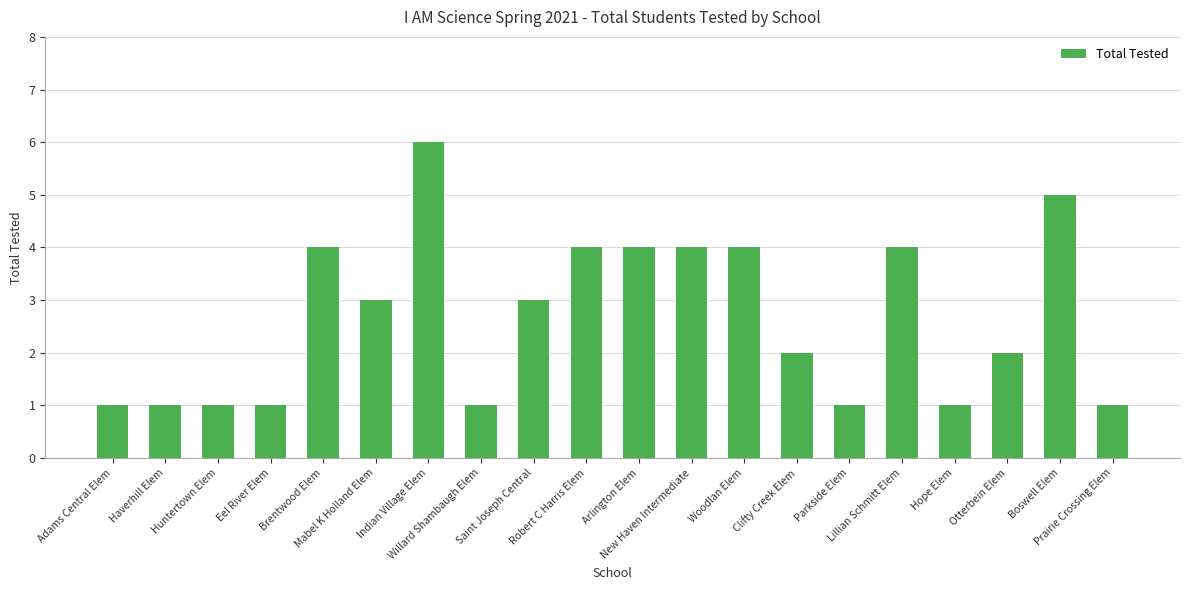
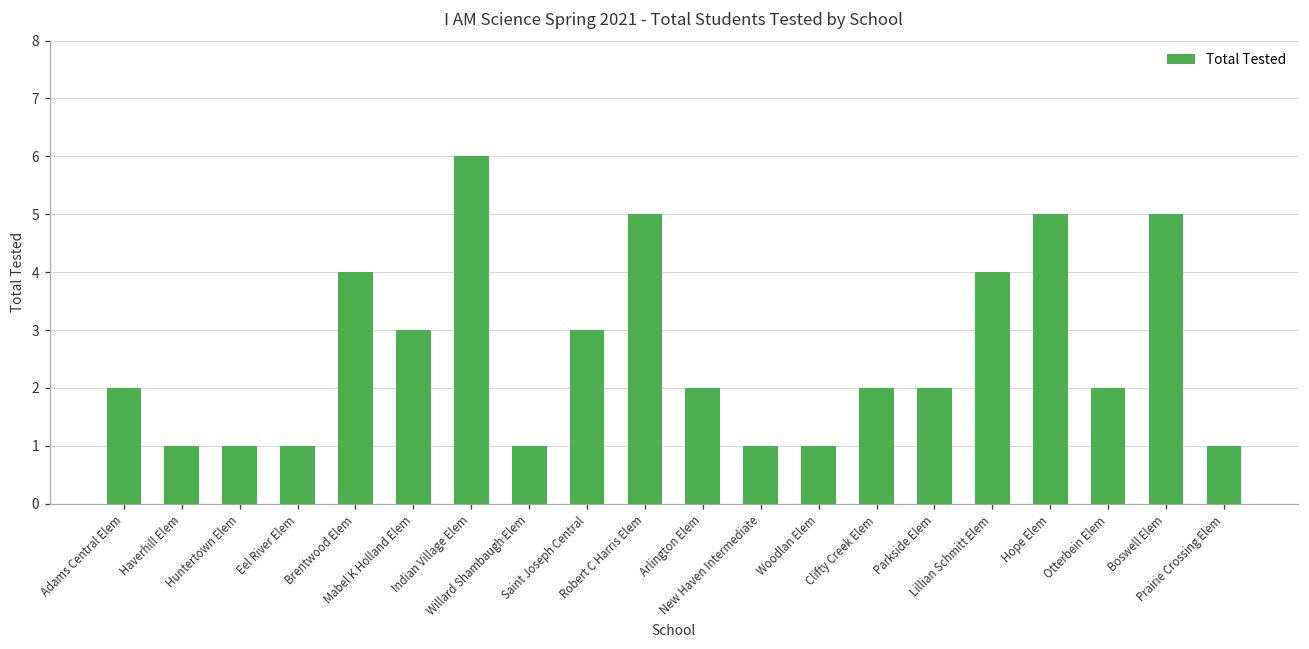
Adams Central Elem: 1 -> 2
Robert C Harris Elem: 4 -> 5
Arlington Elem: 4 -> 2
New Haven Intermediate: 4 -> 1
Woodlan Elem: 4 -> 1
Parkside Elem: 1 -> 2
Hope Elem: 1 -> 5
